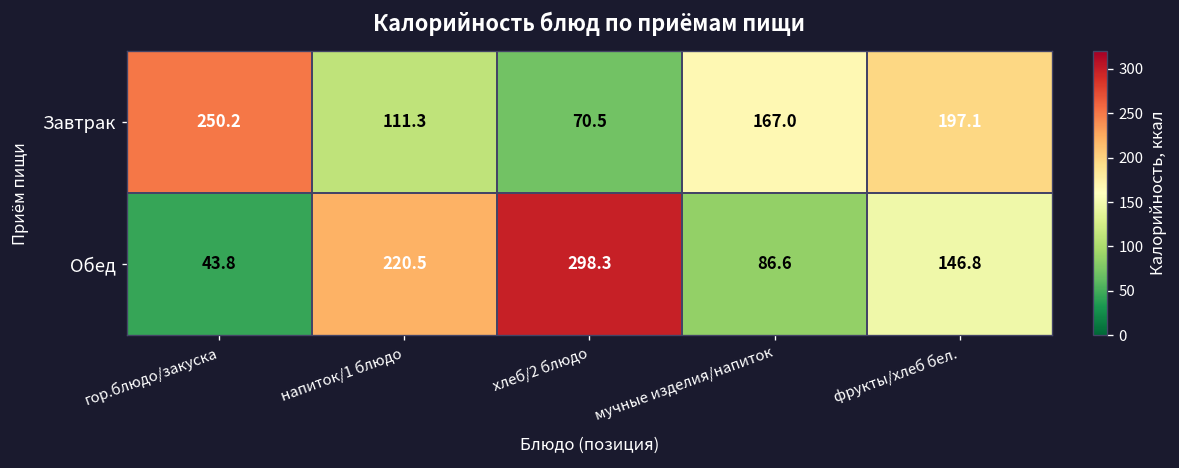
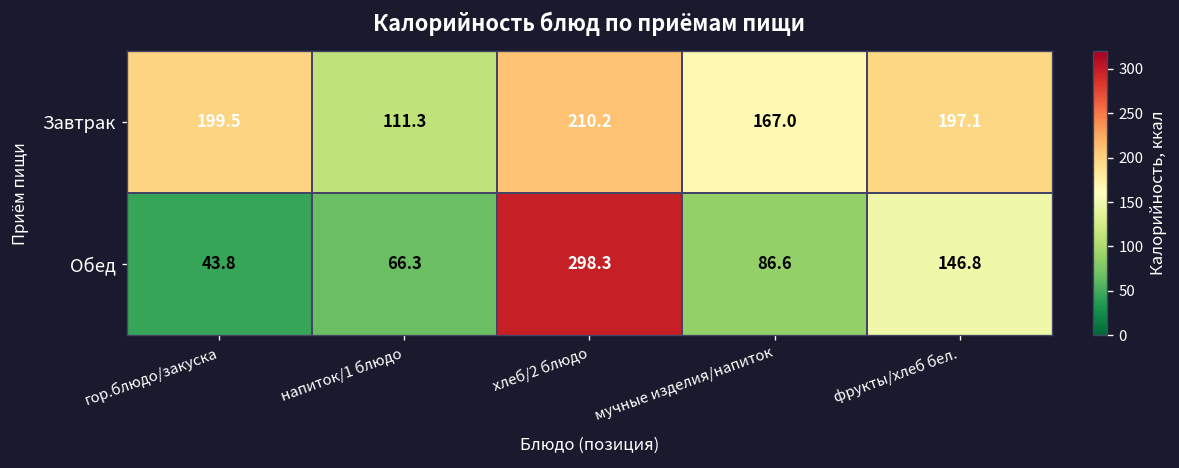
Завтрак, гор.блюдо/закуска: 250.2 -> 199.5
Завтрак, хлеб/2 блюдо: 70.5 -> 210.2
Обед, напиток/1 блюдо: 220.5 -> 66.3
